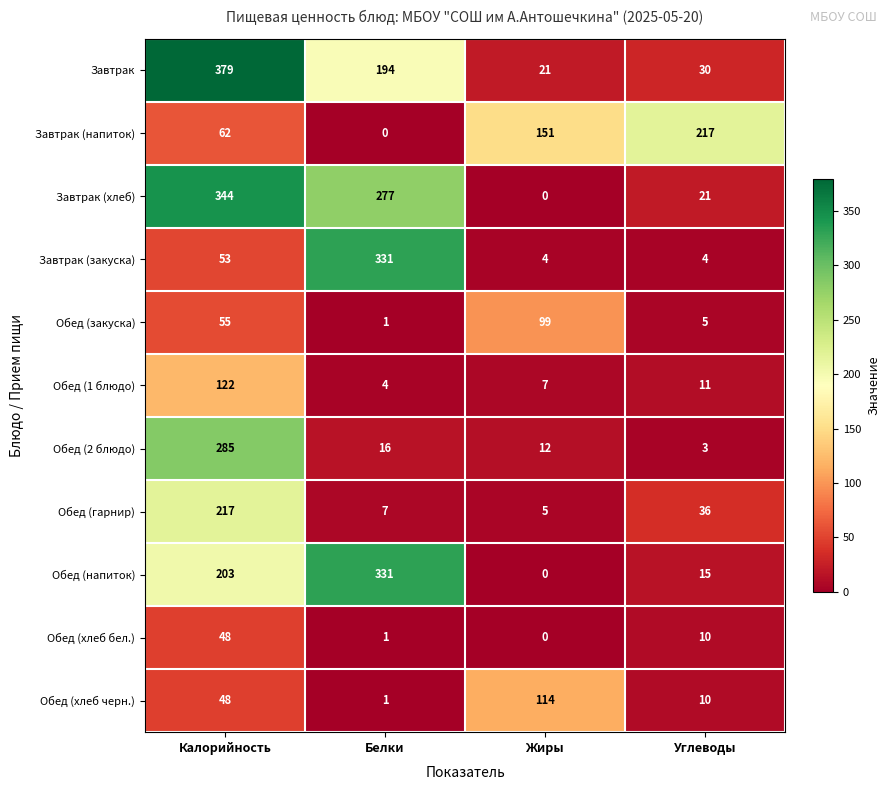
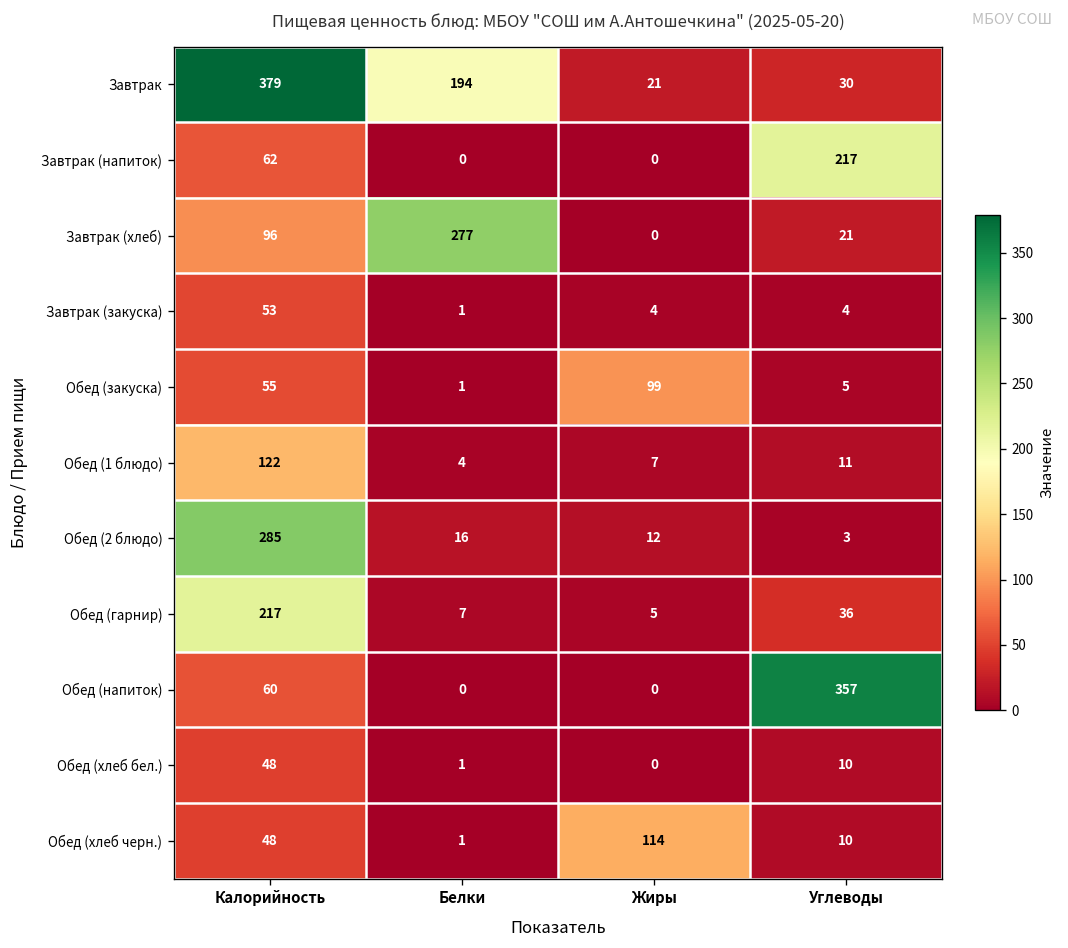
Завтрак (напиток), Жиры: 151 -> 0
Завтрак (хлеб), Калорийность: 344 -> 96
Завтрак (закуска), Белки: 331 -> 1
Обед (напиток), Калорийность: 203 -> 60
Обед (напиток), Белки: 331 -> 0
Обед (напиток), Углеводы: 15 -> 357
